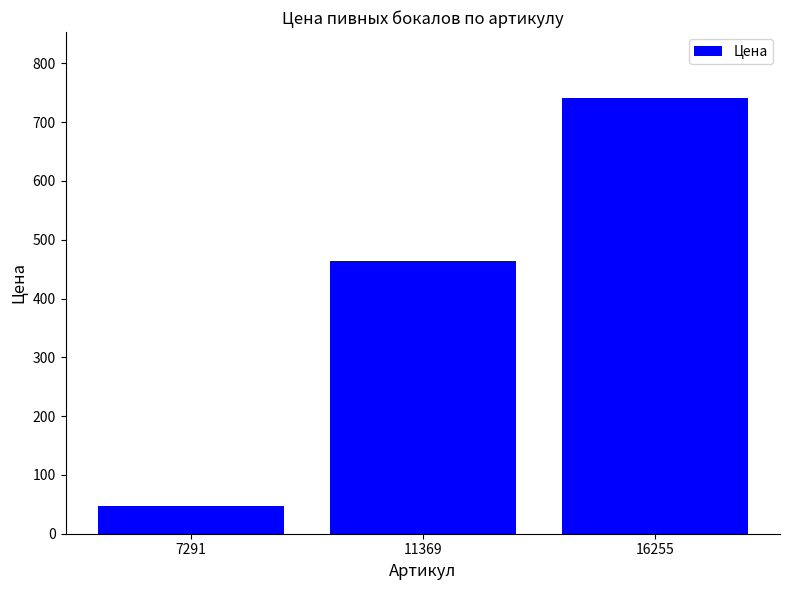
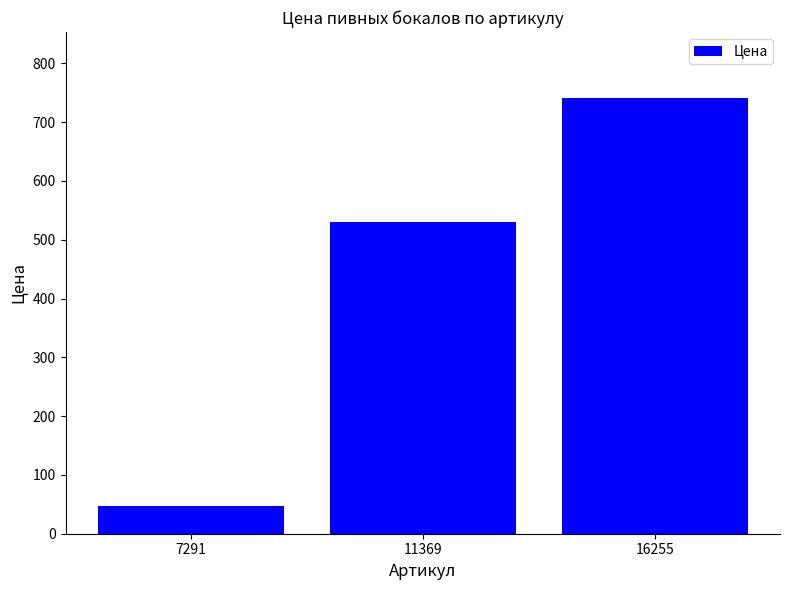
11369: 460 -> 530
